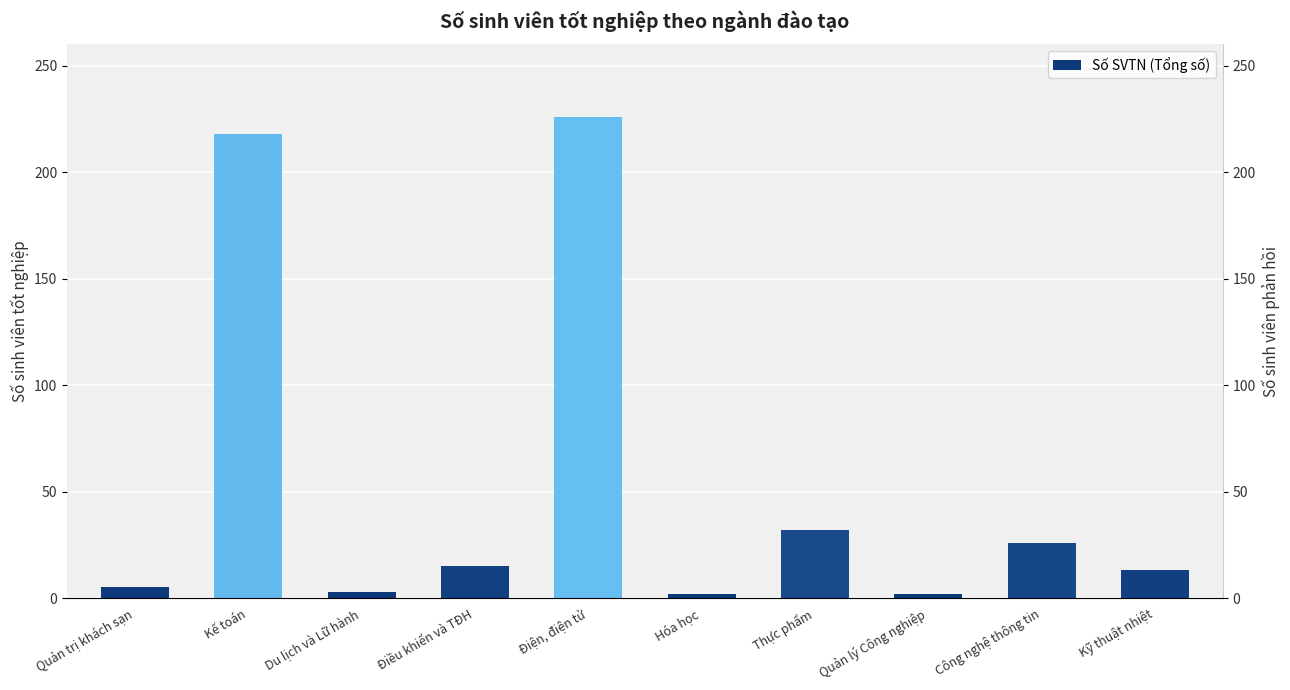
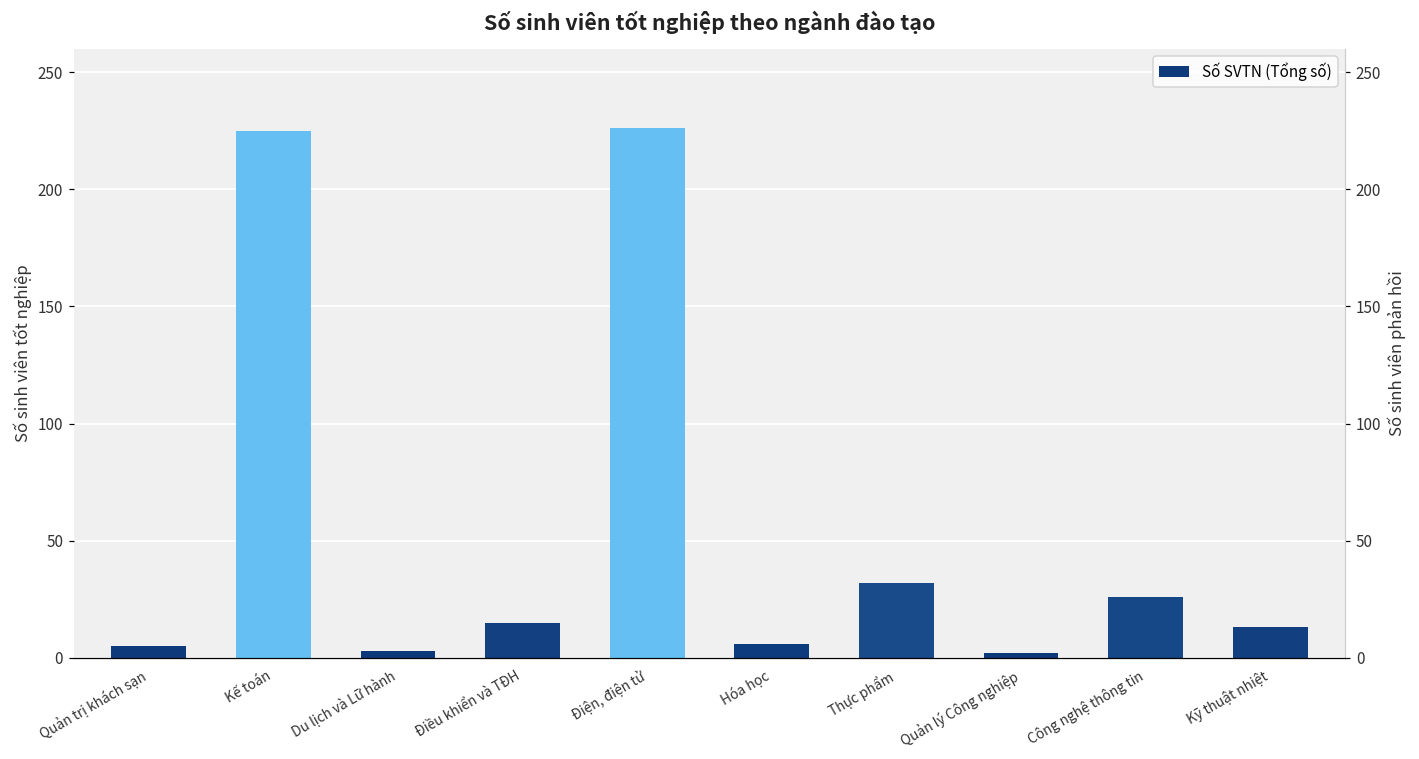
Kế toán: 218 -> 225
Hóa học: 2 -> 6
